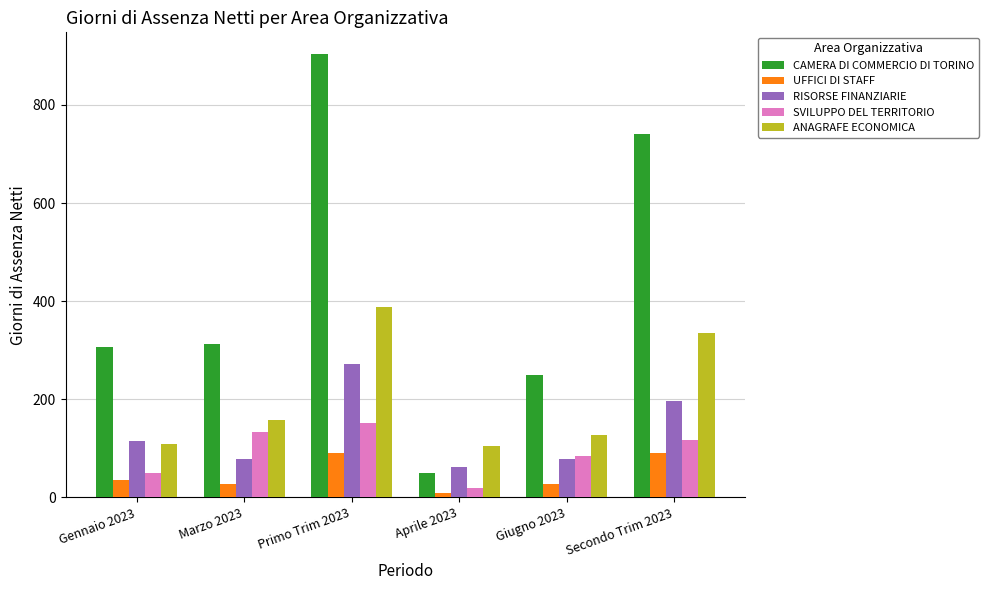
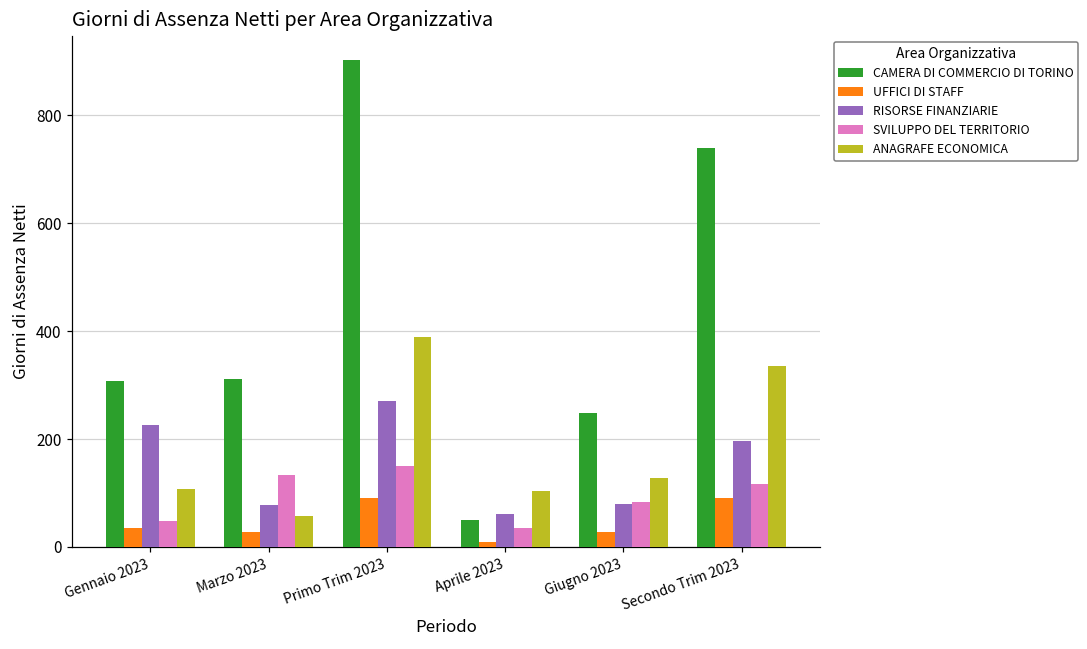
RISORSE FINANZIARIE, Gennaio 2023: 110 -> 230
ANAGRAFE ECONOMICA, Marzo 2023: 160 -> 60
SVILUPPO DEL TERRITORIO, Aprile 2023: 20 -> 40
